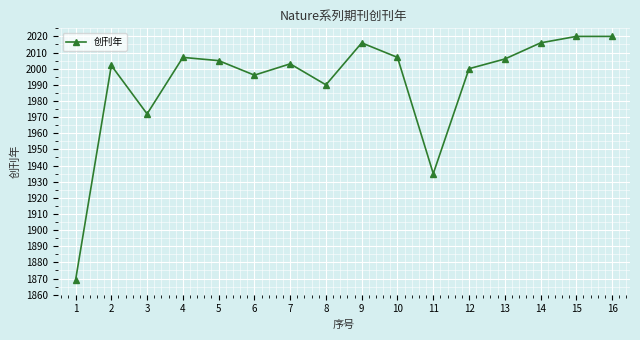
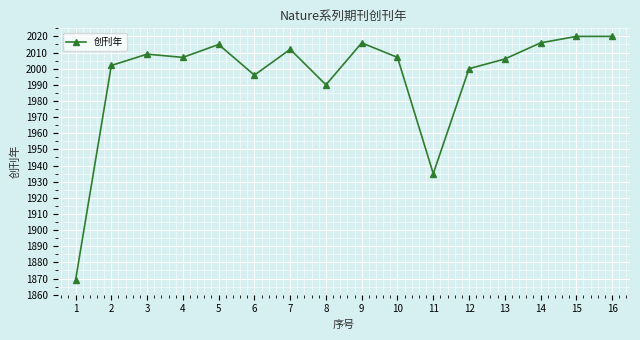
3: 1972 -> 2009
5: 2005 -> 2015
7: 2003 -> 2012
